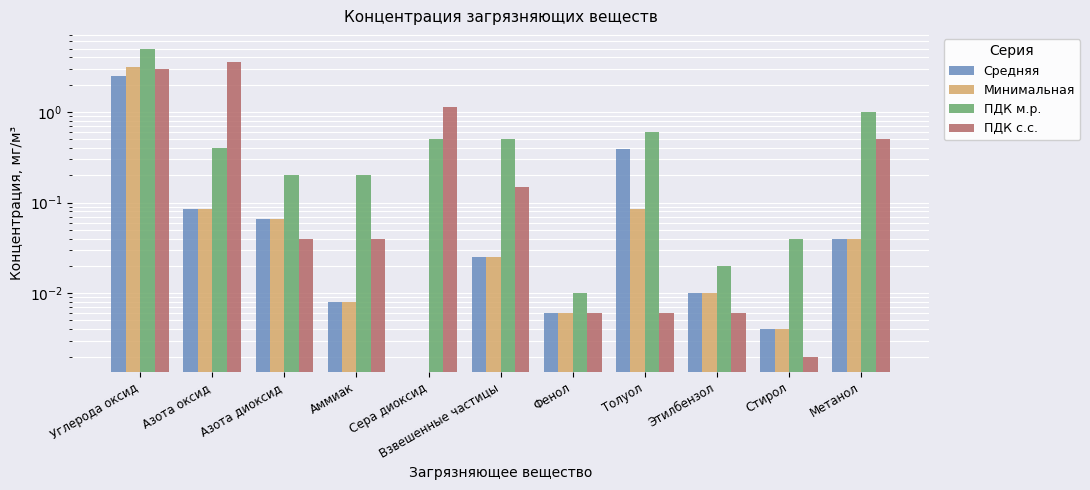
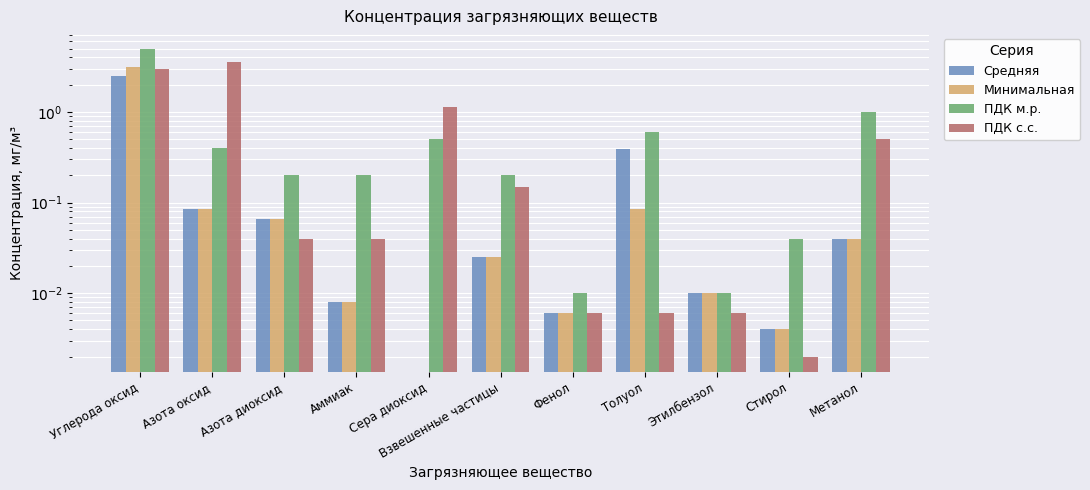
ПДК м.р., Взвешенные частицы: 0.5 -> 0.2
ПДК м.р., Этилбензол: 0.02 -> 0.01
